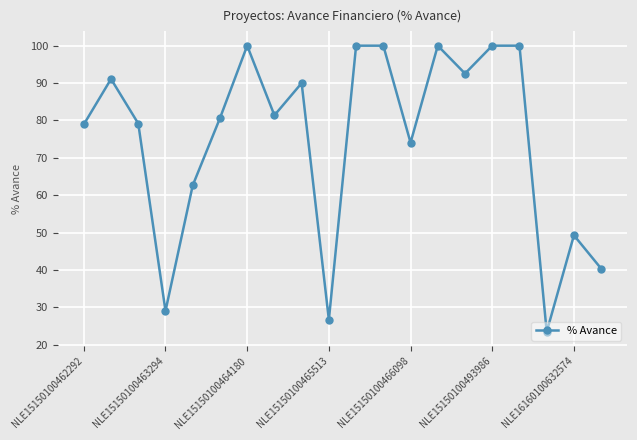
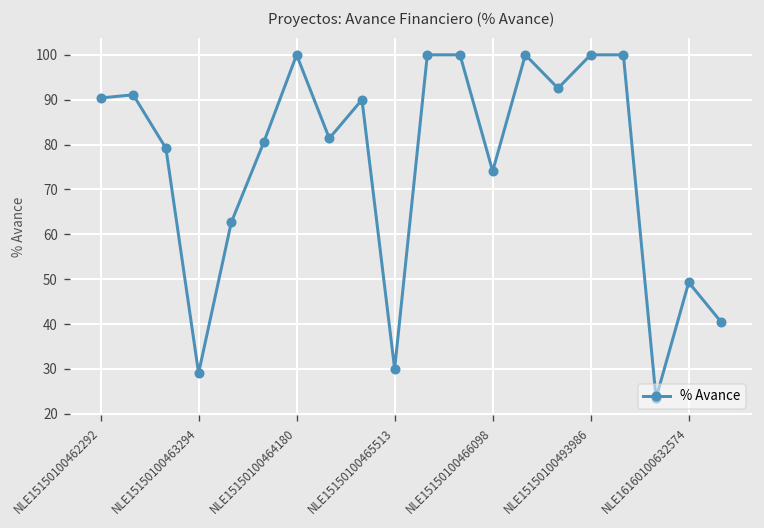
NLE15150100462292: 79 -> 90
NLE15150100465513: 27 -> 30
